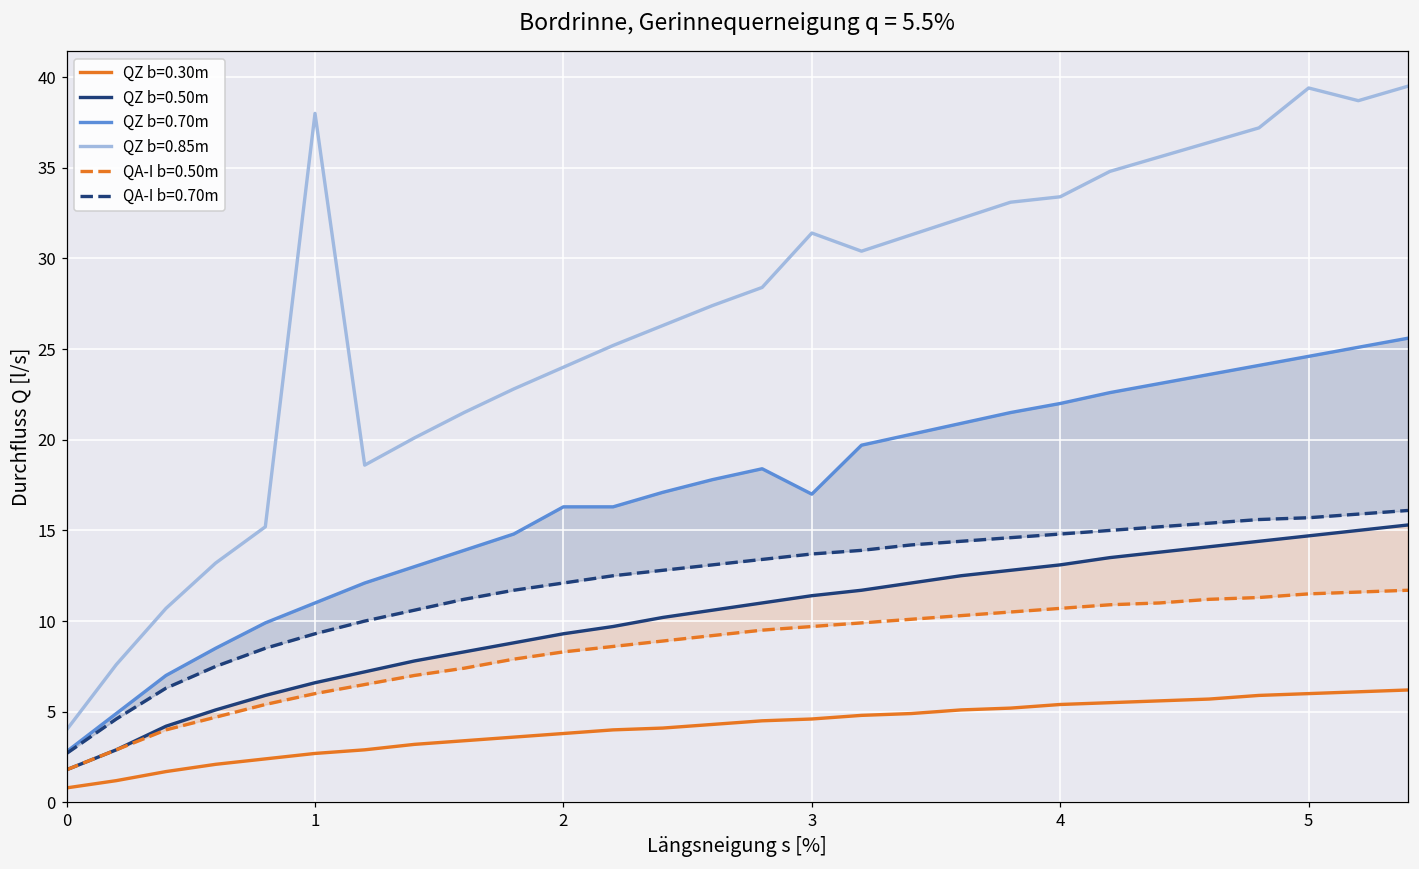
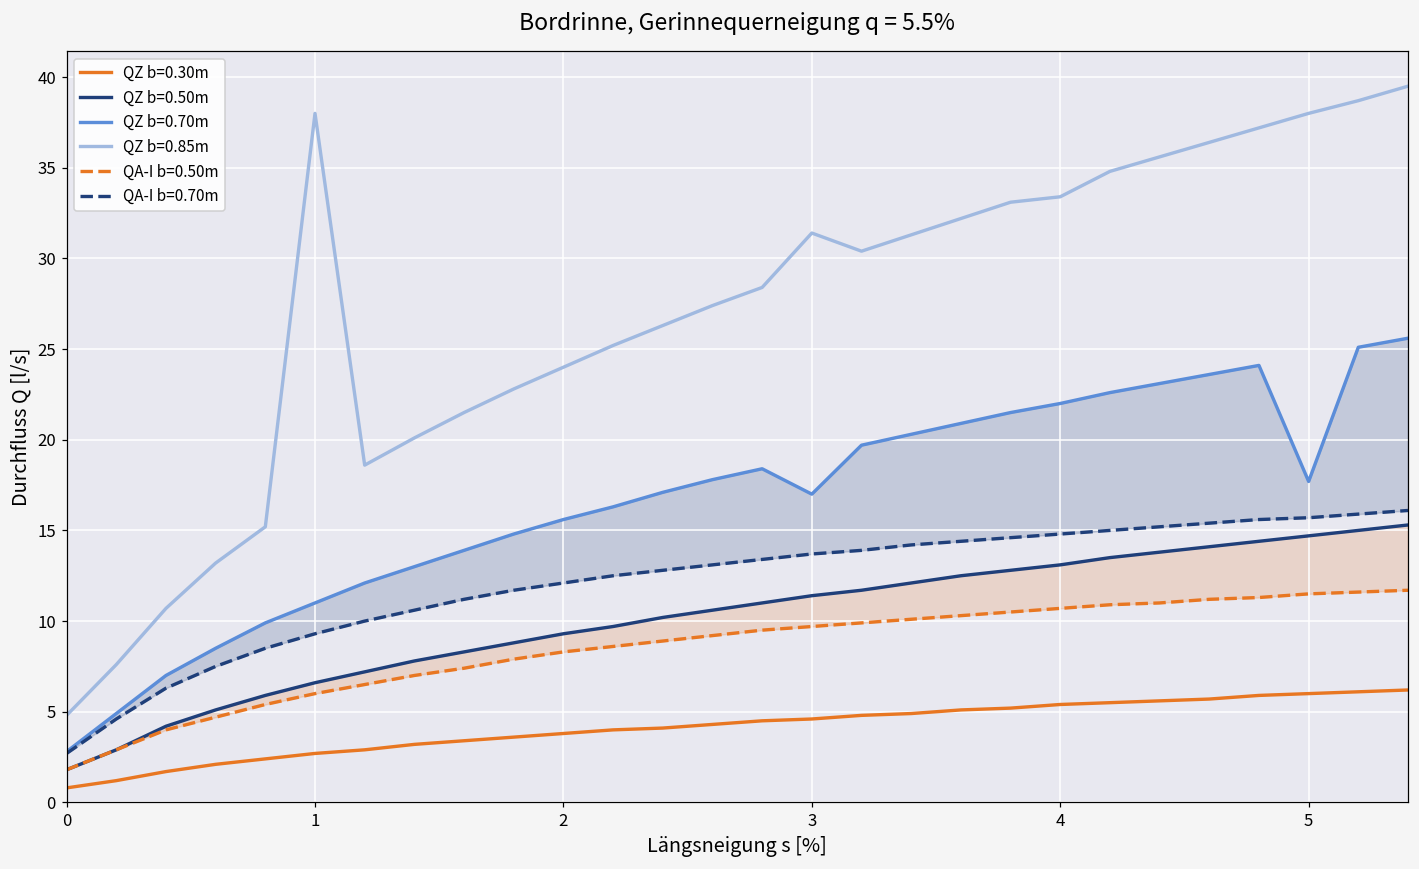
QZ b=0.85m, 0: 4.0 -> 4.8
QZ b=0.70m, 2: 16.3 -> 15.6
QZ b=0.70m, 5: 24.6 -> 17.7
QZ b=0.85m, 5: 39.4 -> 38.0
